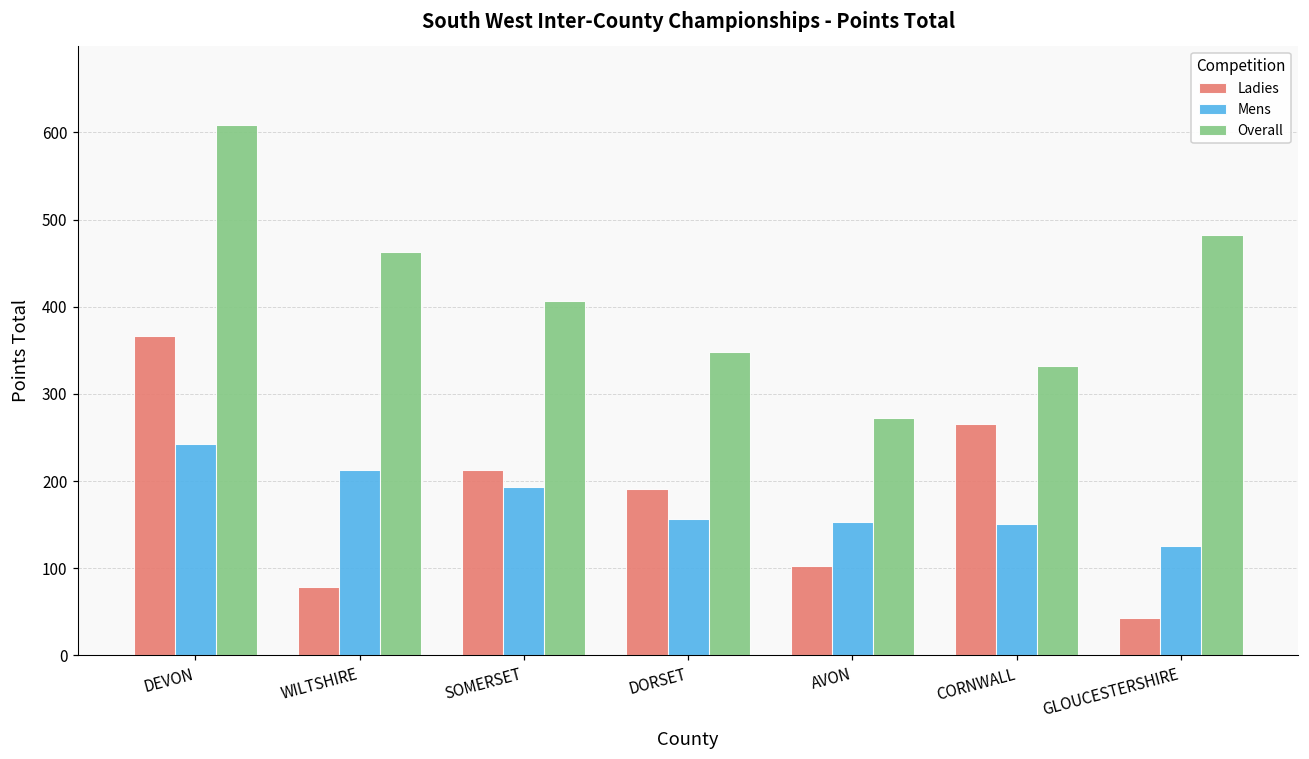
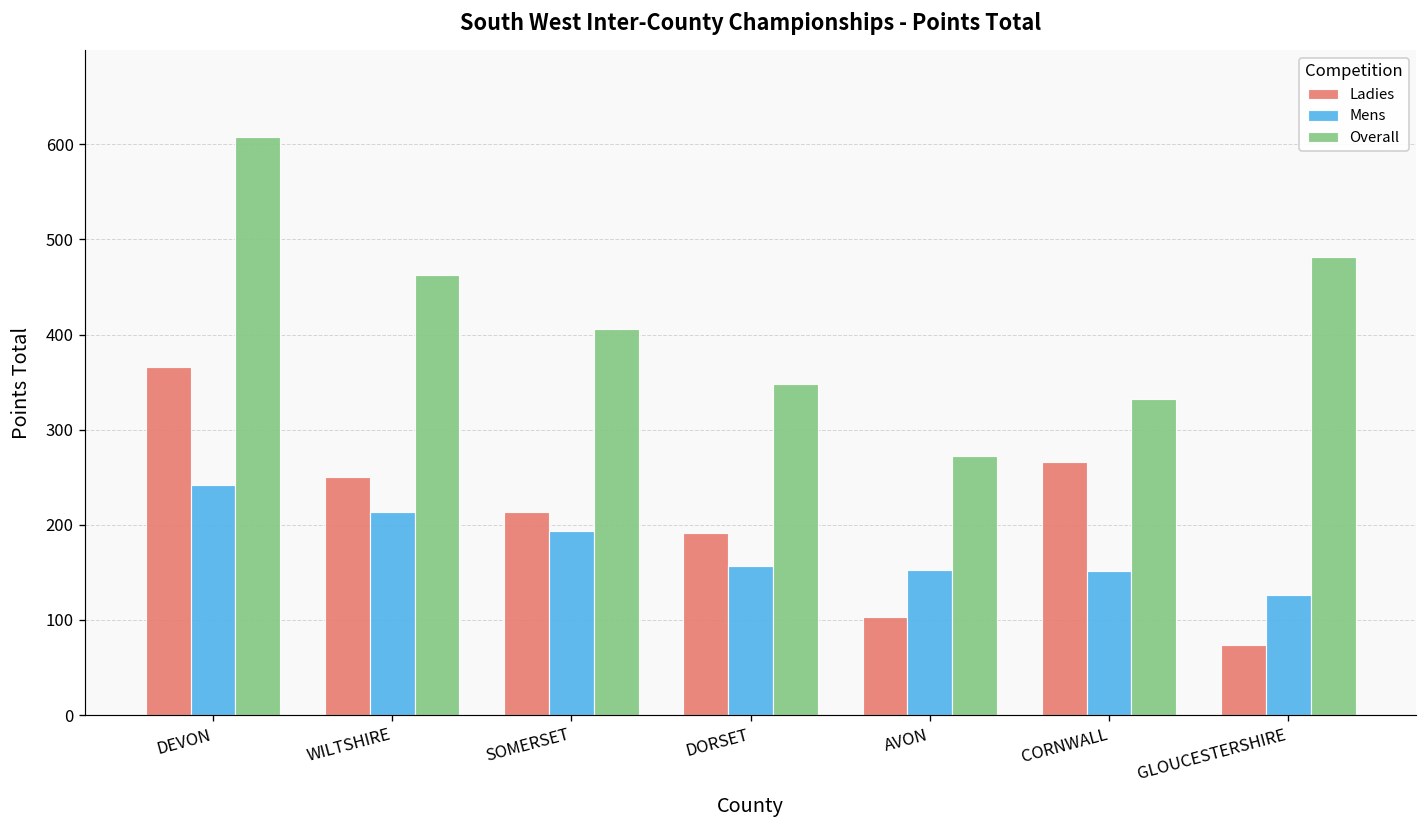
Ladies, WILTSHIRE: 80 -> 250
Ladies, GLOUCESTERSHIRE: 40 -> 70
